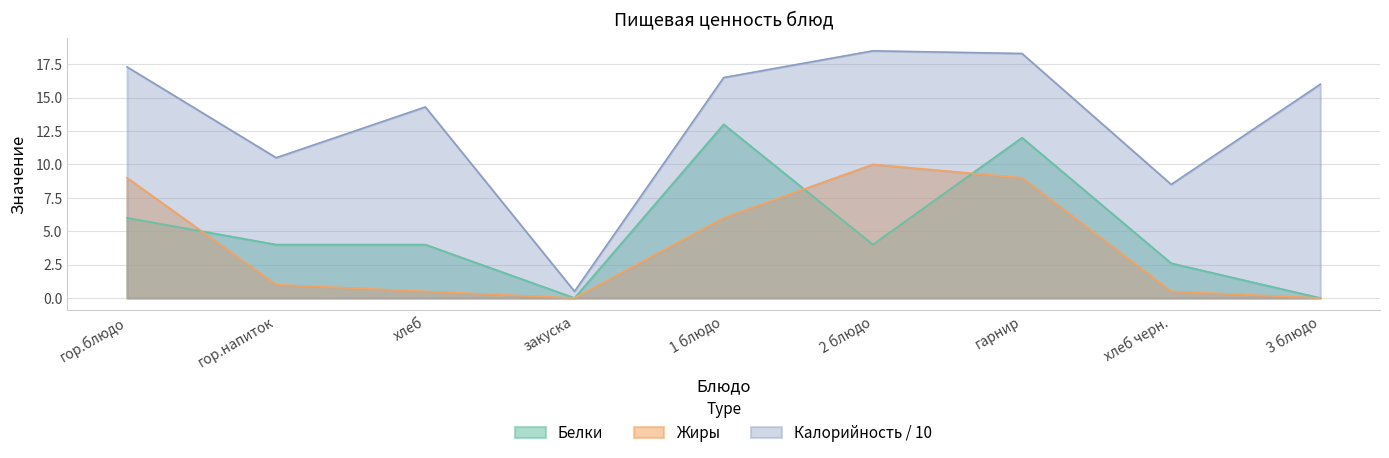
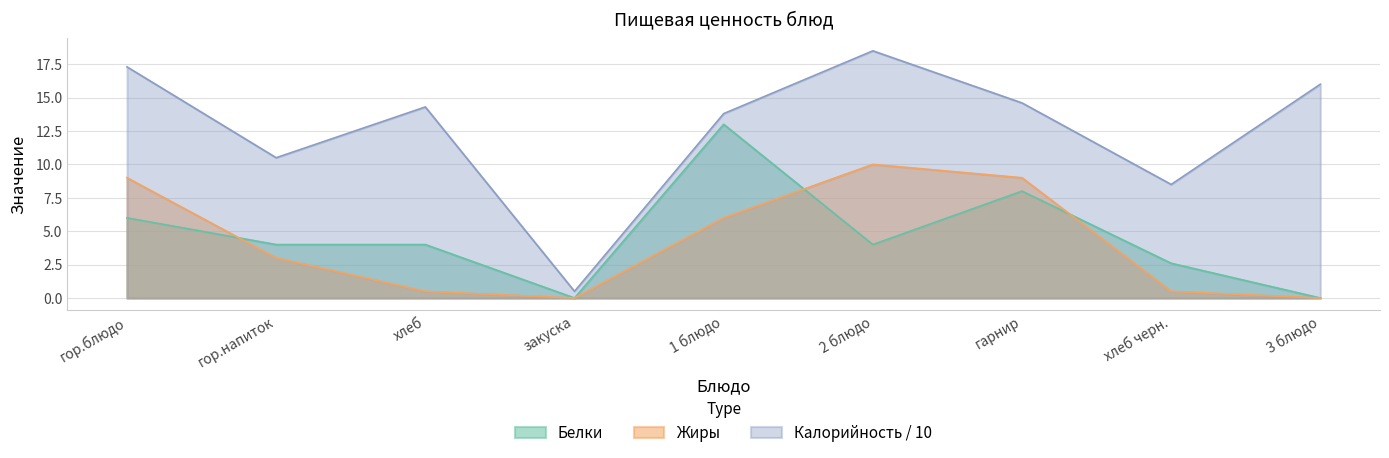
Жиры, гор.напиток: 1 -> 3
Калорийность / 10, 1 блюдо: 16.5 -> 13.8
Белки, гарнир: 12 -> 8
Калорийность / 10, гарнир: 18.3 -> 14.6
